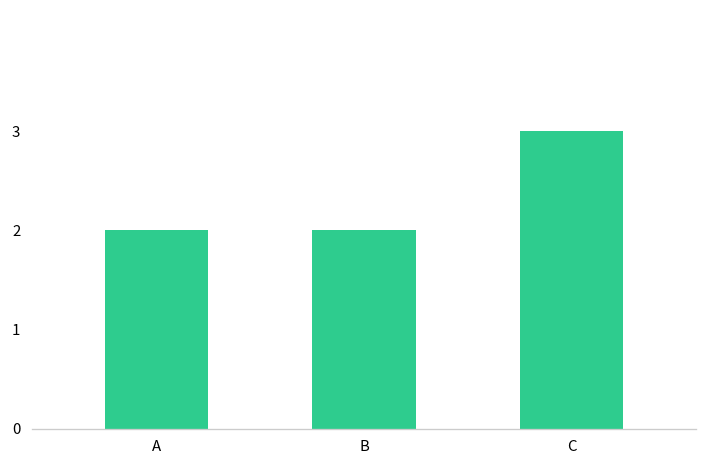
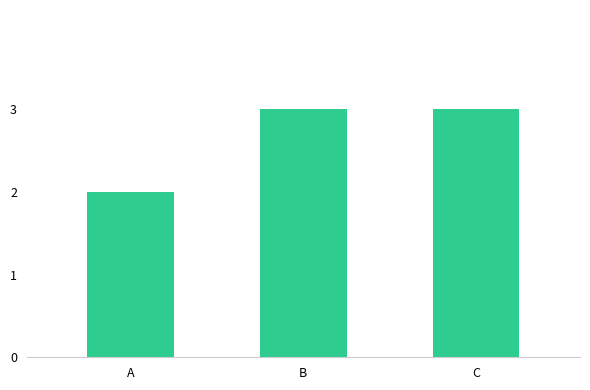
B: 2 -> 3
